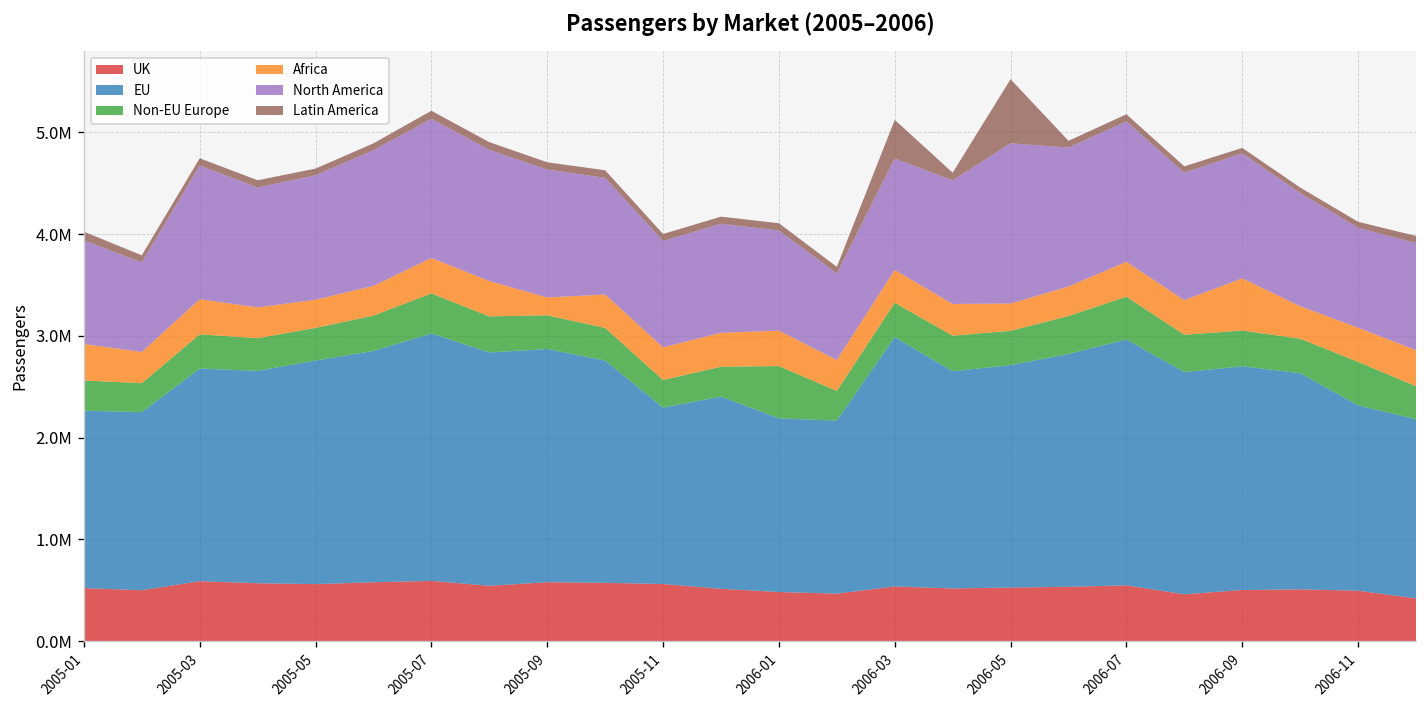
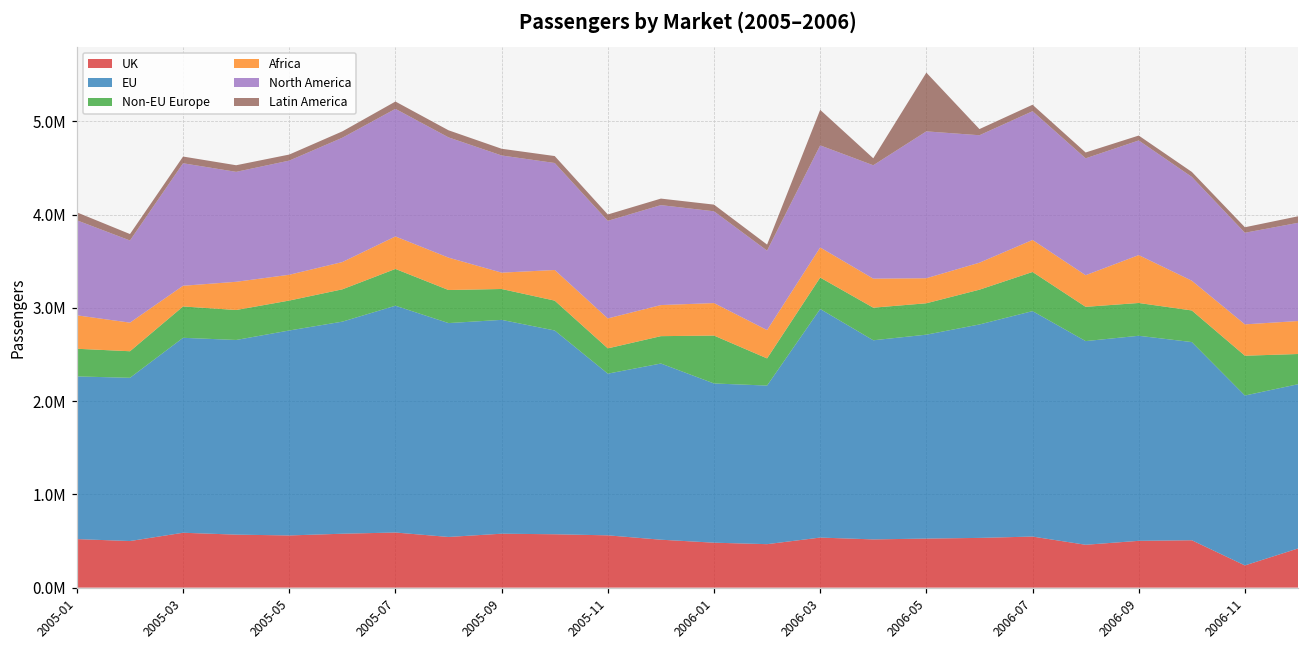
Africa, 2005-03: 300000 -> 200000
UK, 2006-11: 500000 -> 200000
